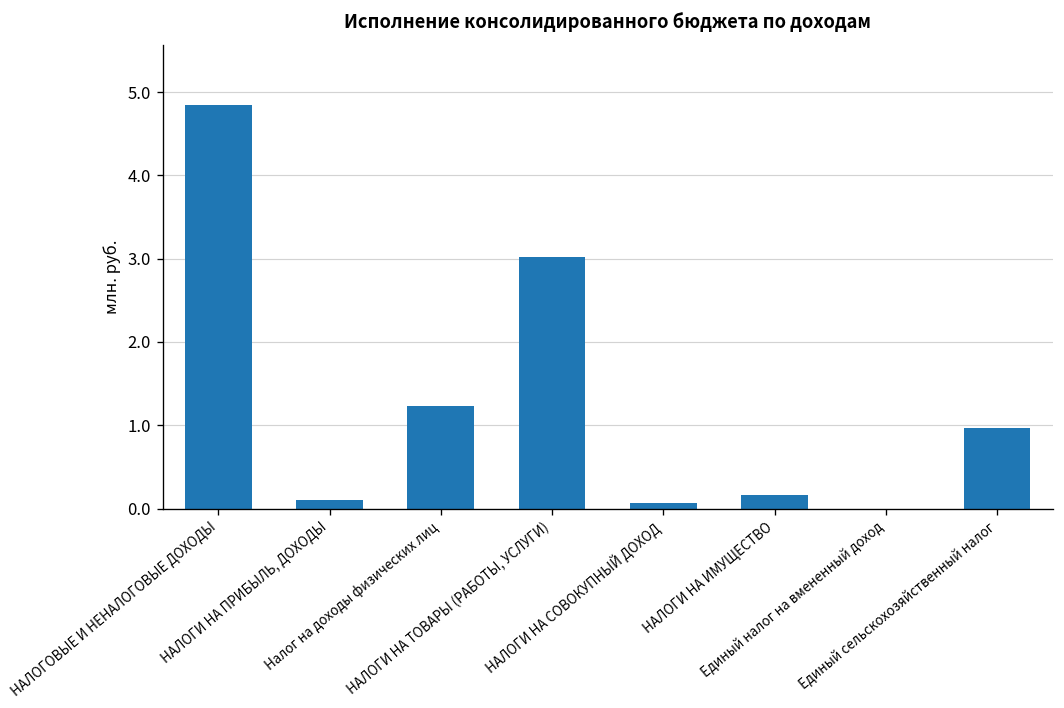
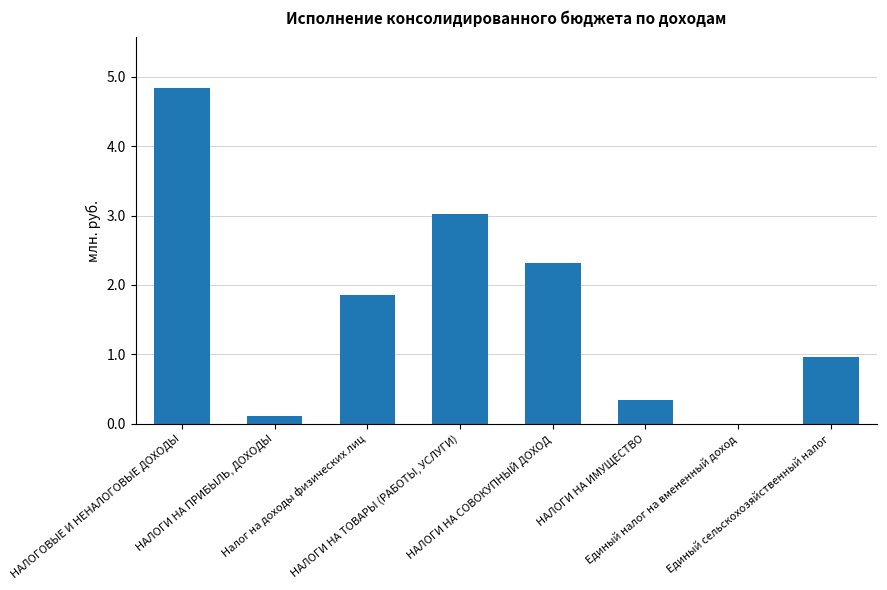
Налог на доходы физических лиц: 1.2 -> 1.9
НАЛОГИ НА СОВОКУПНЫЙ ДОХОД: 0.1 -> 2.3
НАЛОГИ НА ИМУЩЕСТВО: 0.2 -> 0.3
